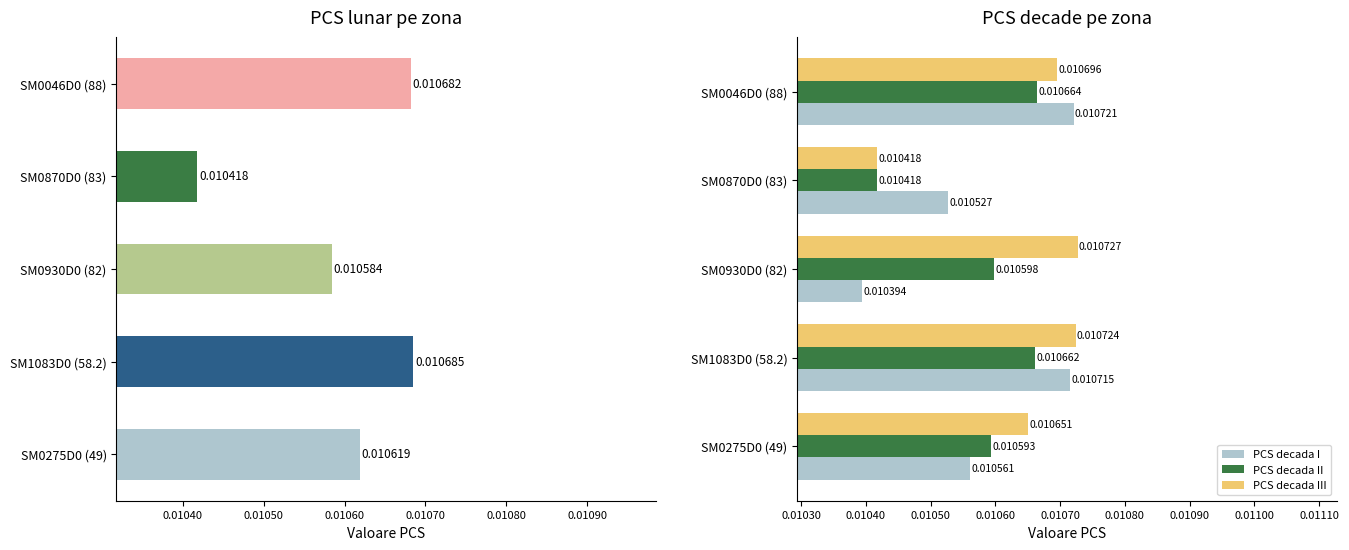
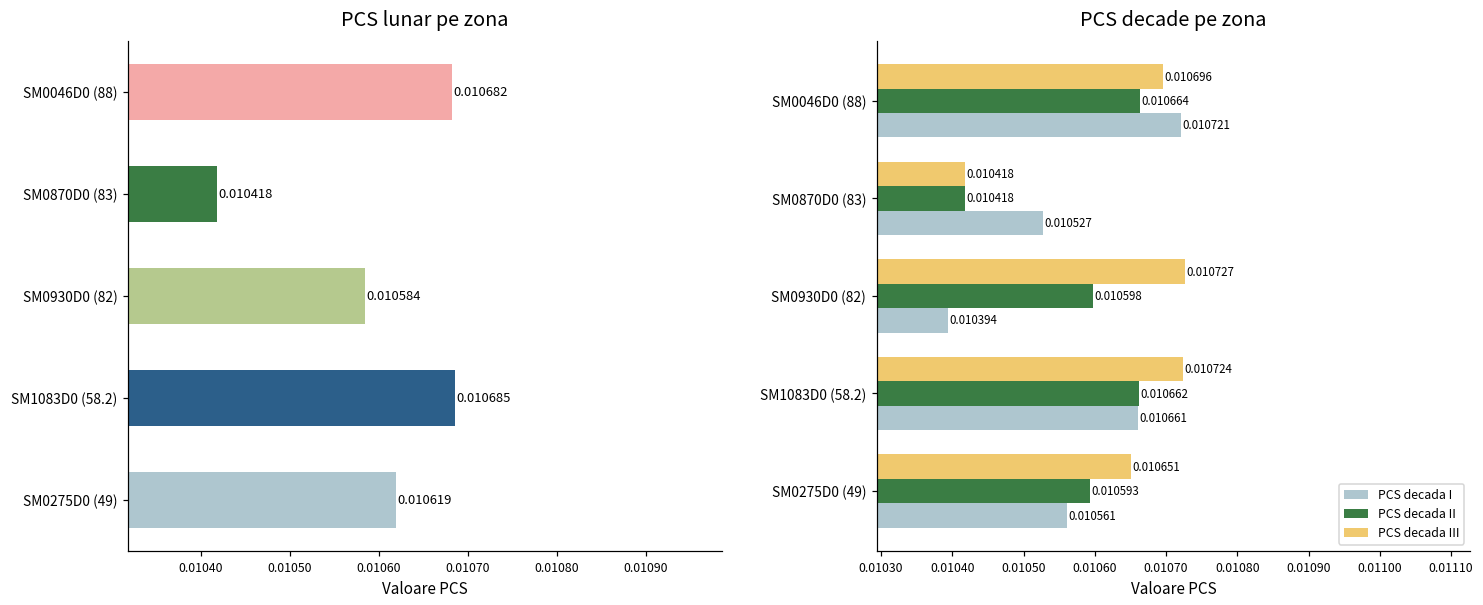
PCS decade pe zona, PCS decada I, SM1083D0 (58.2): 0.010715 -> 0.010661
